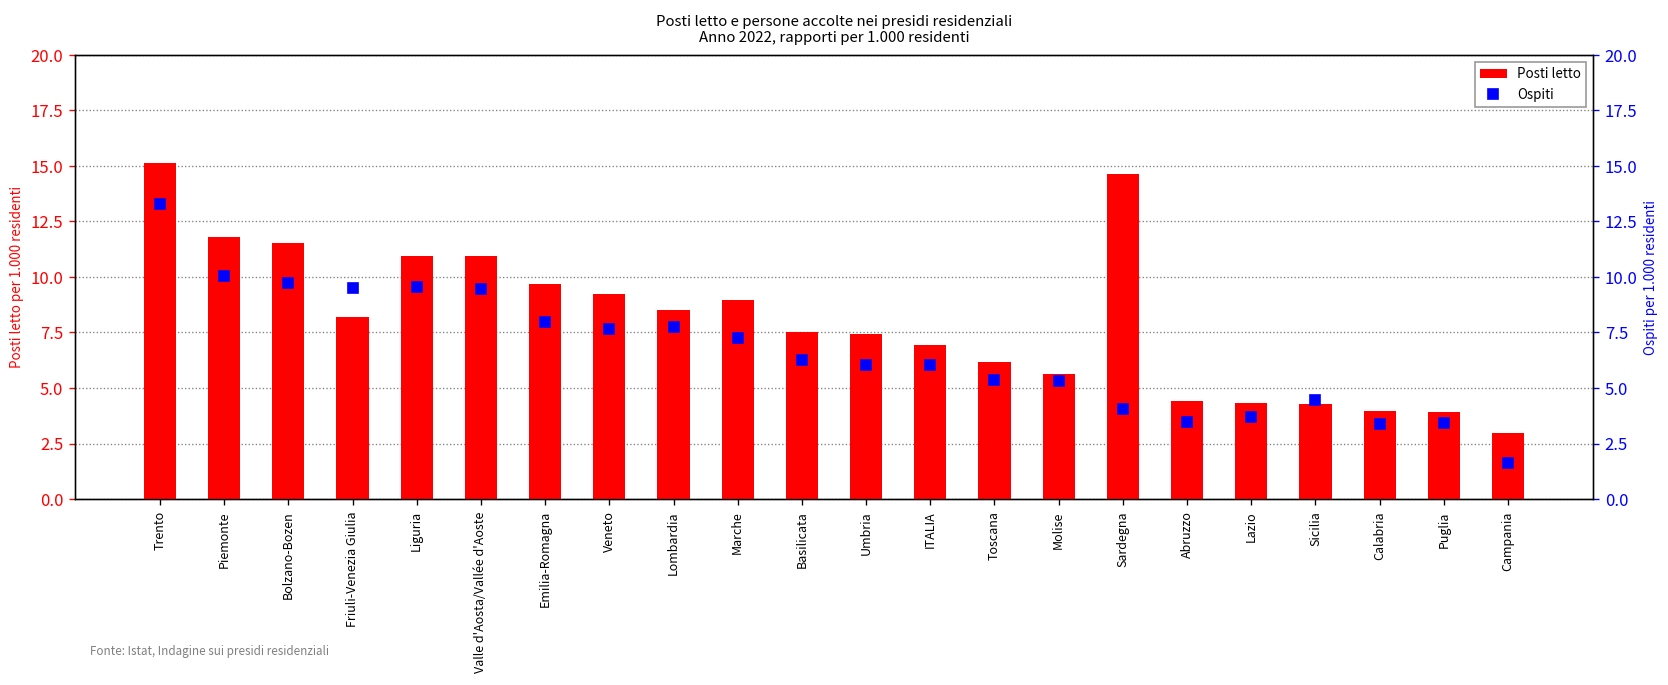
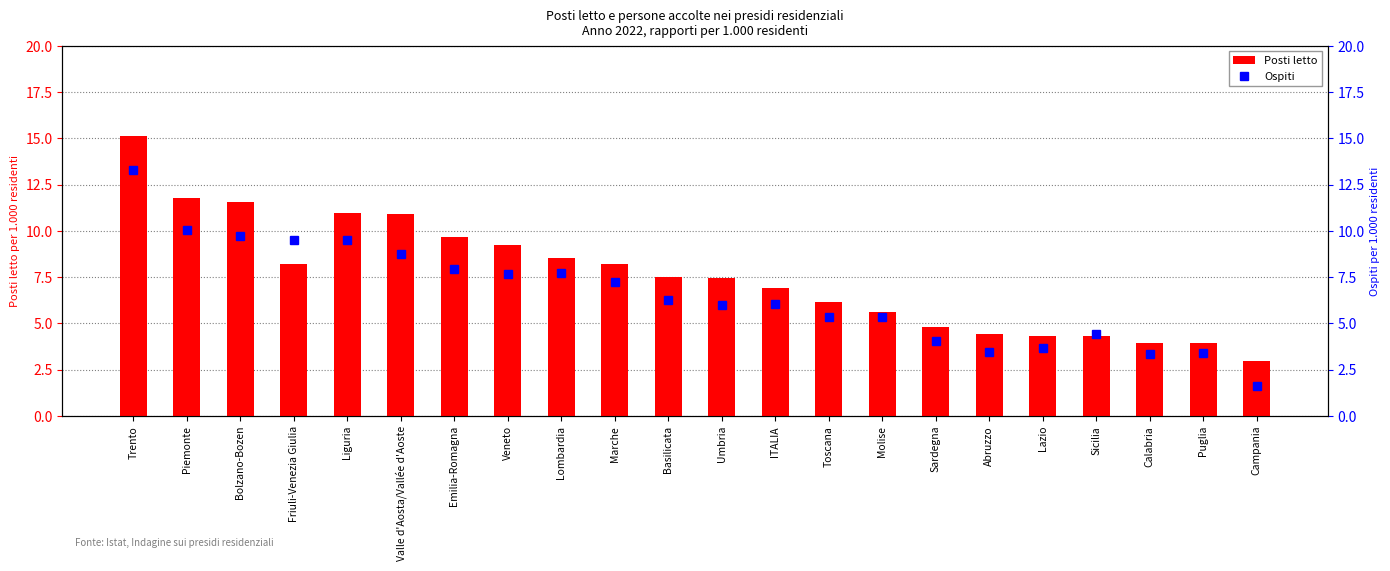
Posti letto, Marche: 8.9 -> 8.2
Posti letto, Sardegna: 14.7 -> 4.8
Ospiti, Valle d'Aosta/Vallée d'Aoste: 9.4 -> 8.7
